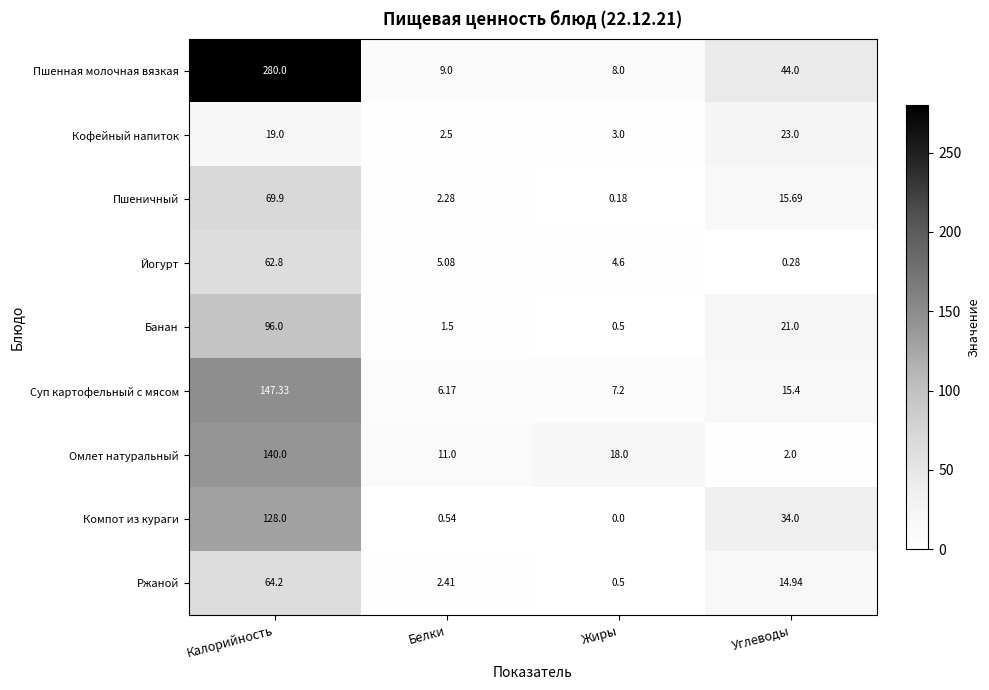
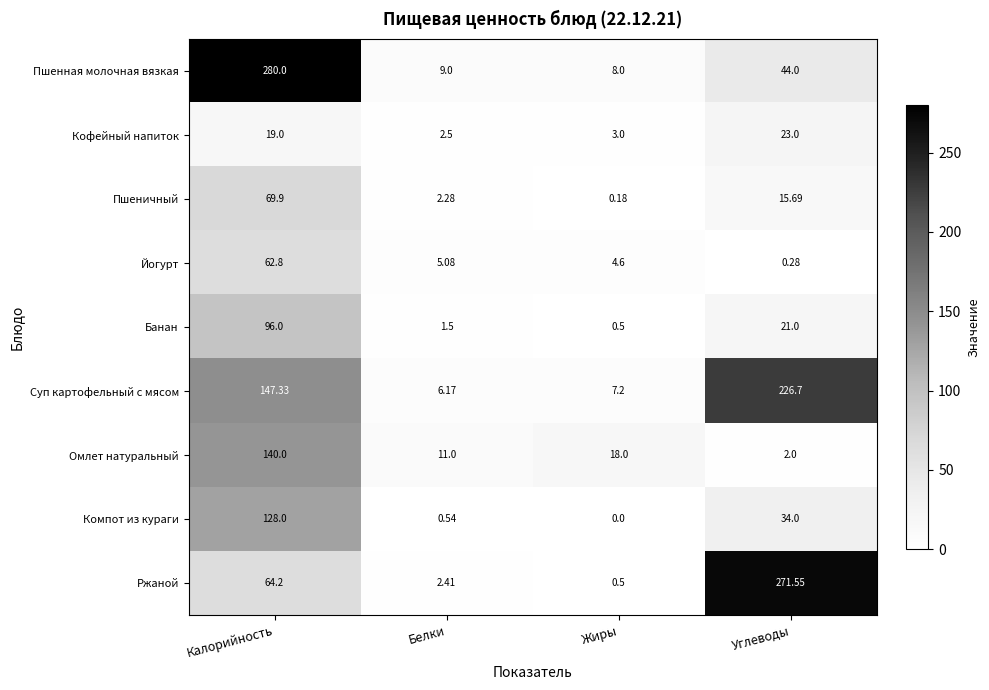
Суп картофельный с мясом, Углеводы: 15.4 -> 226.7
Ржаной, Углеводы: 14.94 -> 271.55
